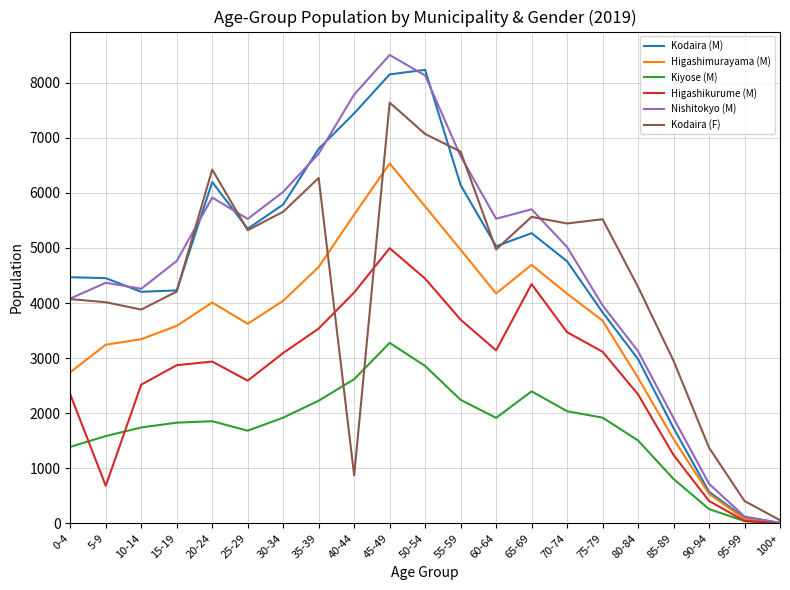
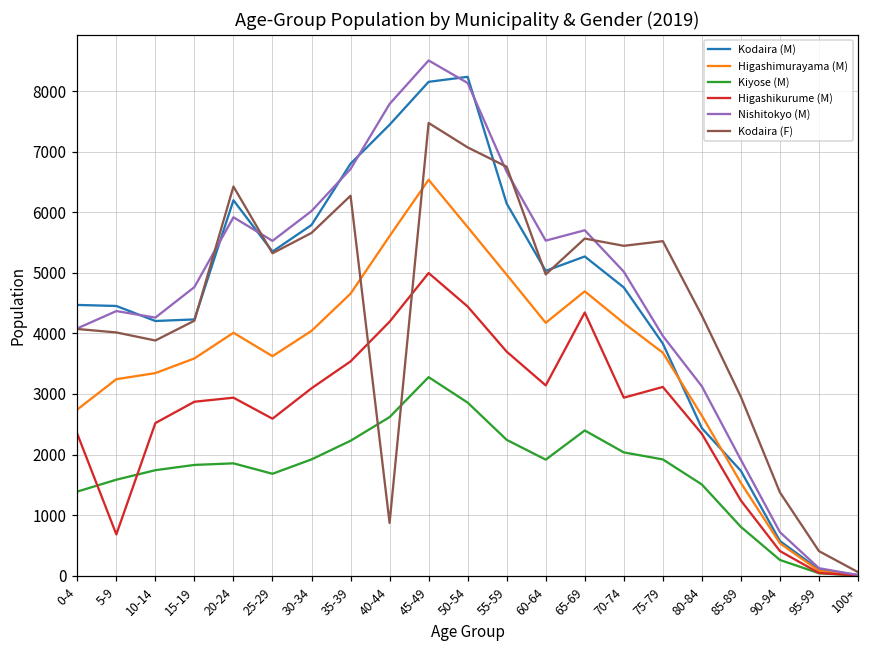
Kodaira (F), 45-49: 7600 -> 7500
Higashikurume (M), 70-74: 3500 -> 2900
Kodaira (M), 80-84: 3000 -> 2400
